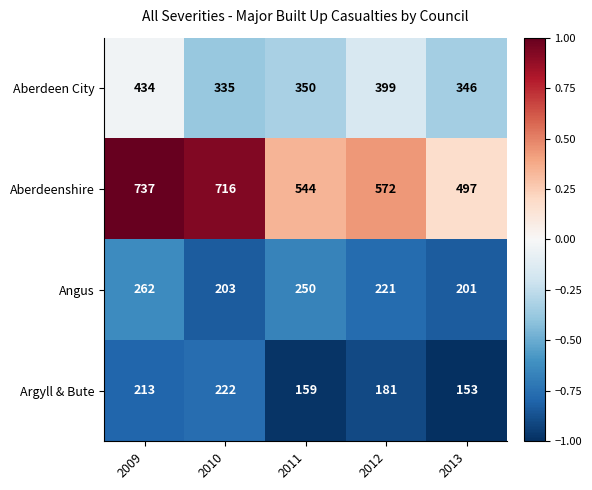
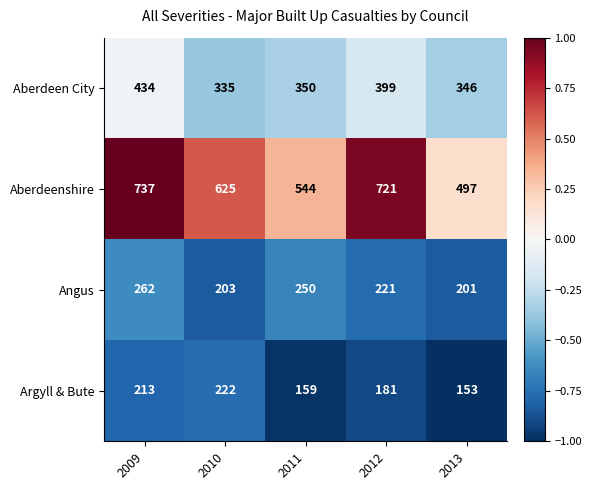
Aberdeenshire, 2010: 716 -> 625
Aberdeenshire, 2012: 572 -> 721
